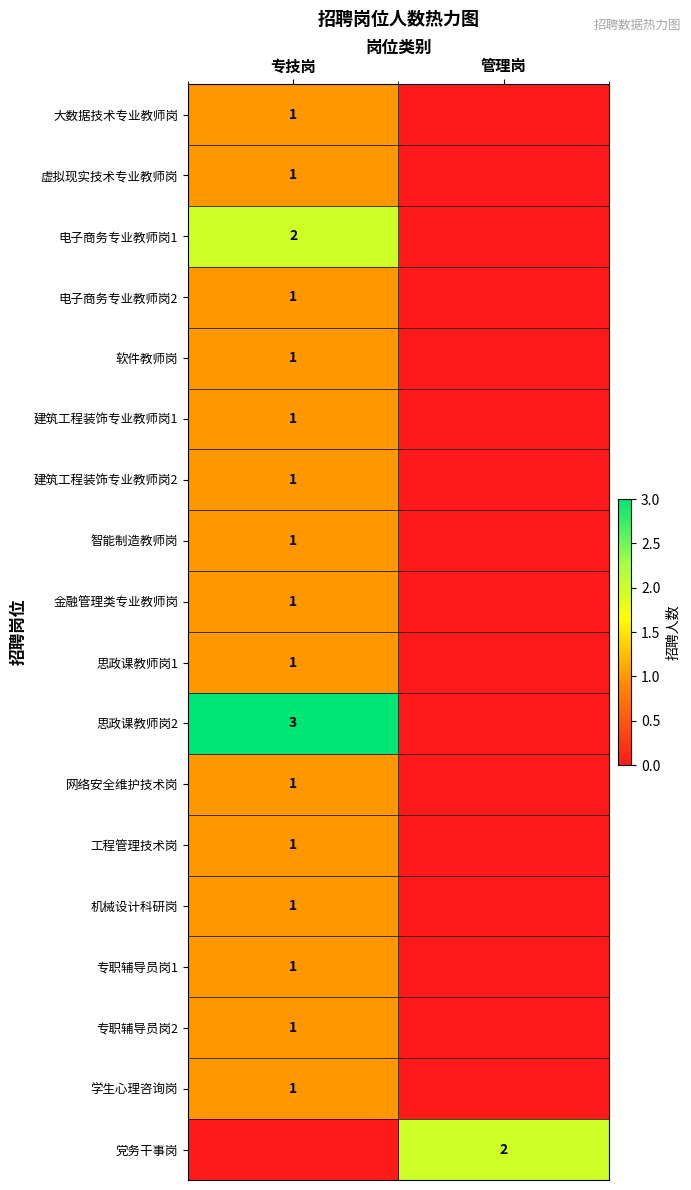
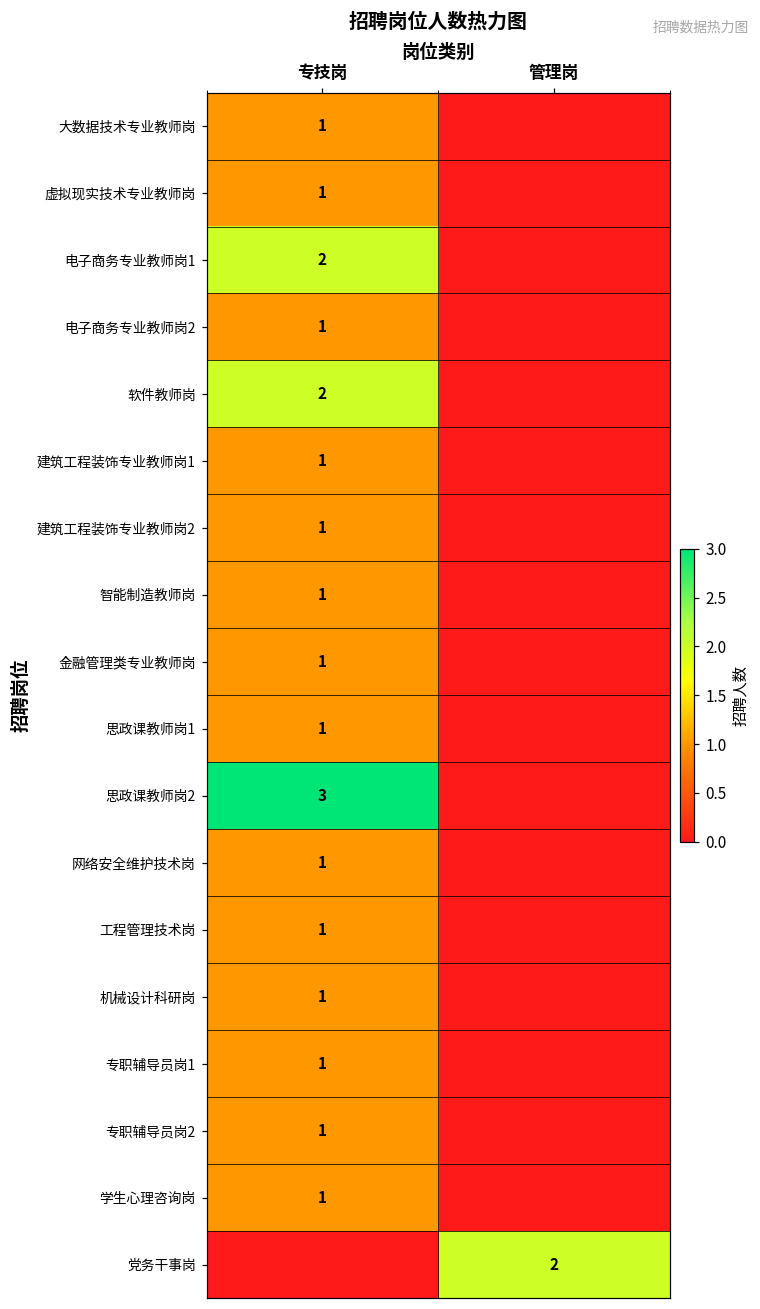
软件教师岗, 专技岗: 1 -> 2
